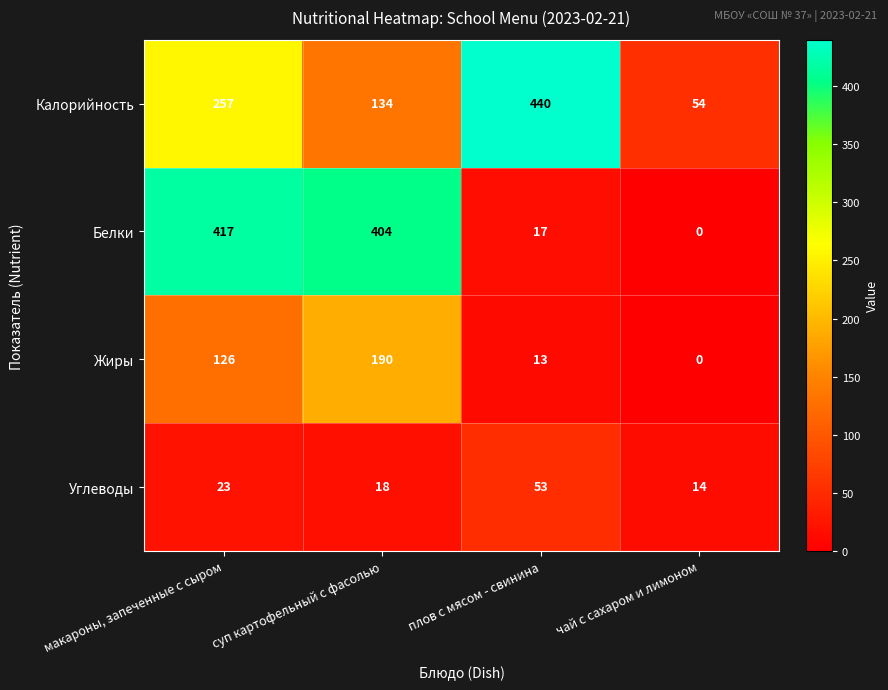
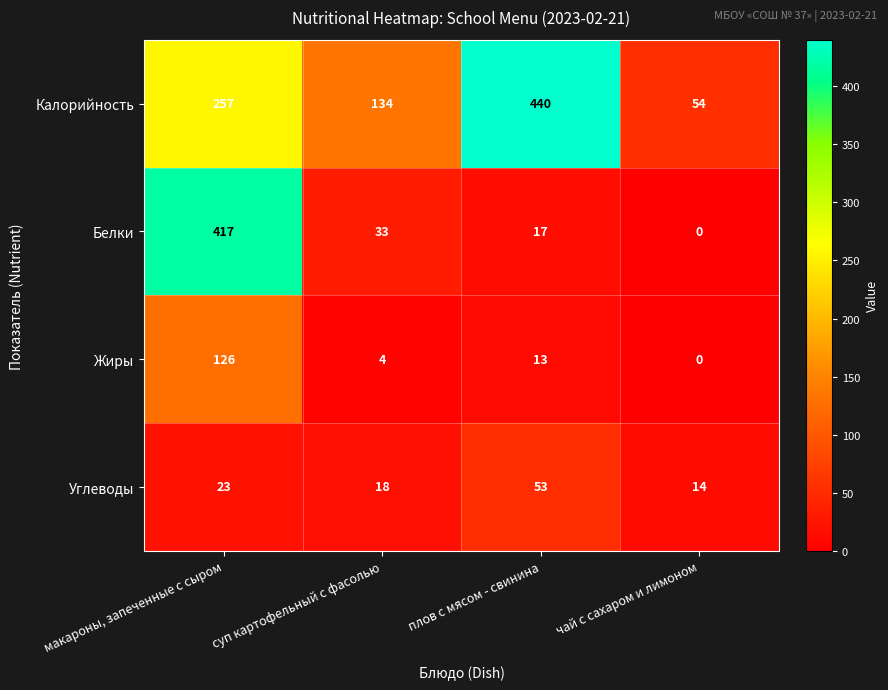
Белки, суп картофельный с фасолью: 404 -> 33
Жиры, суп картофельный с фасолью: 190 -> 4
